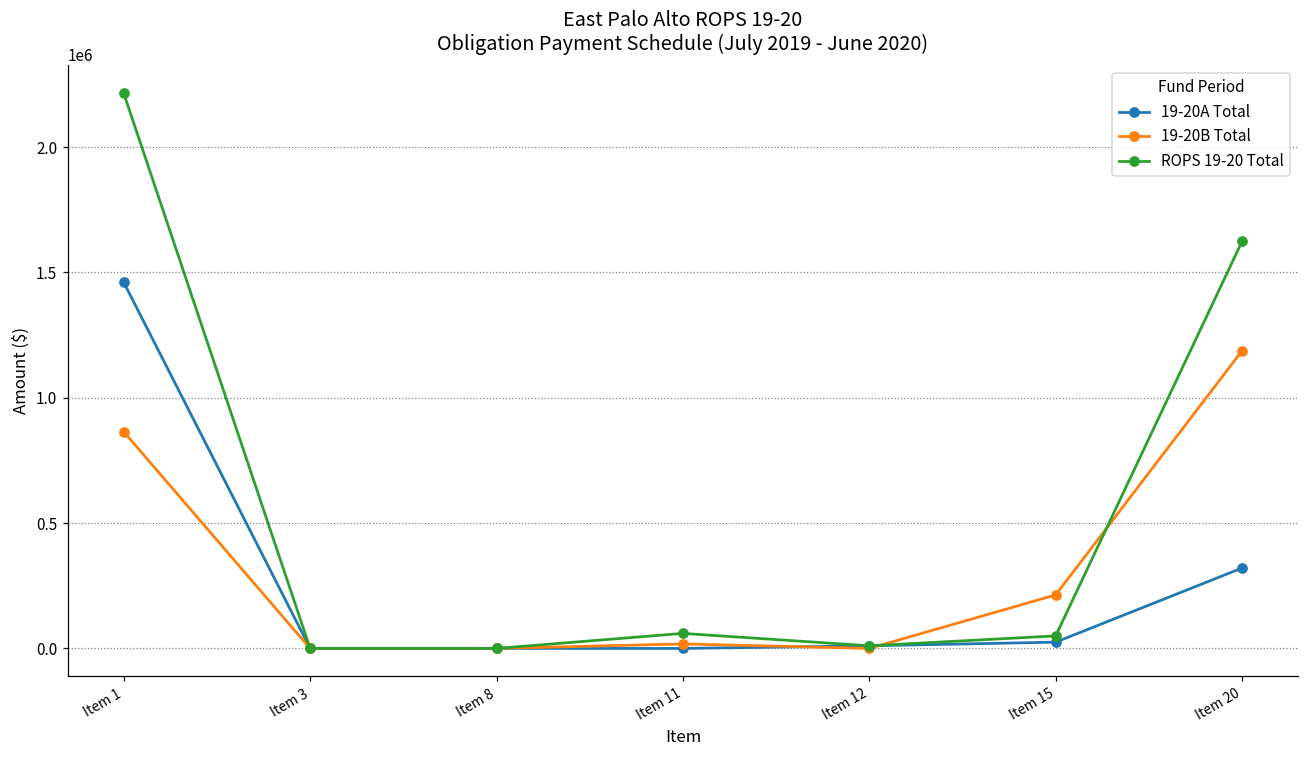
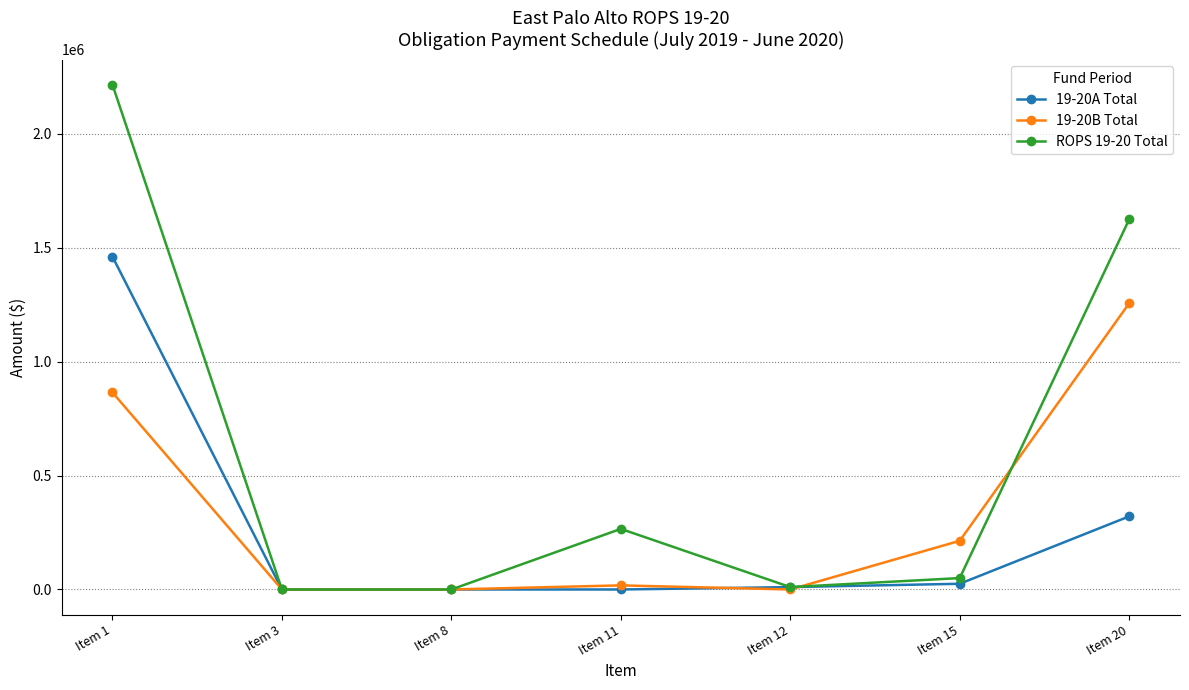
ROPS 19-20 Total, Item 11: 60000 -> 270000
19-20B Total, Item 20: 1190000 -> 1260000
